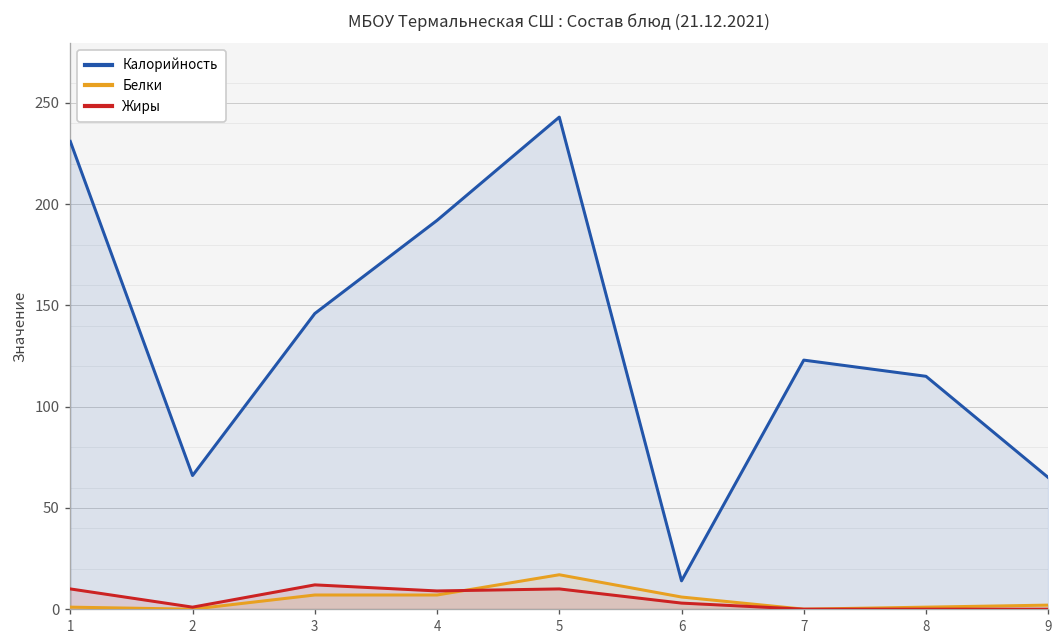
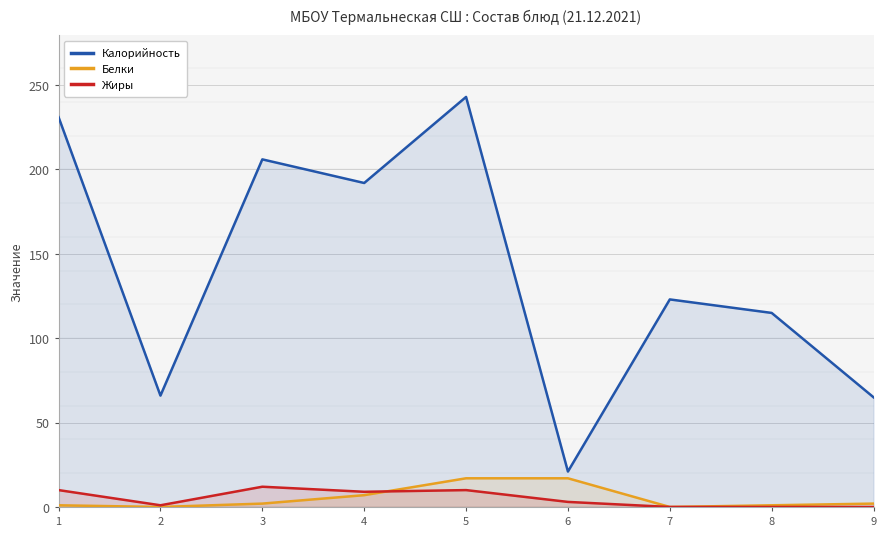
Калорийность, 3: 146 -> 206
Белки, 3: 7 -> 2
Калорийность, 6: 14 -> 21
Белки, 6: 6 -> 17
